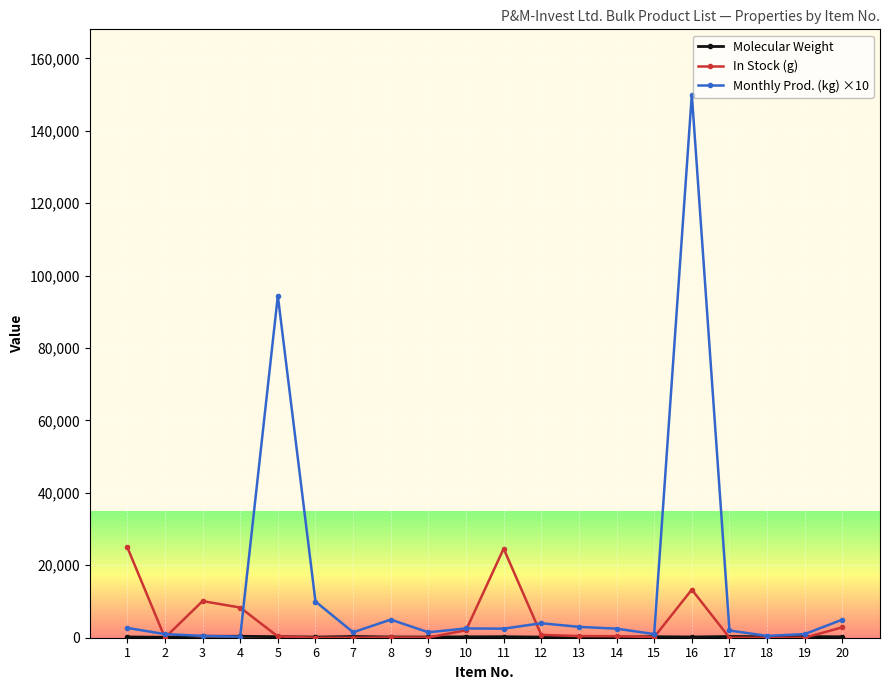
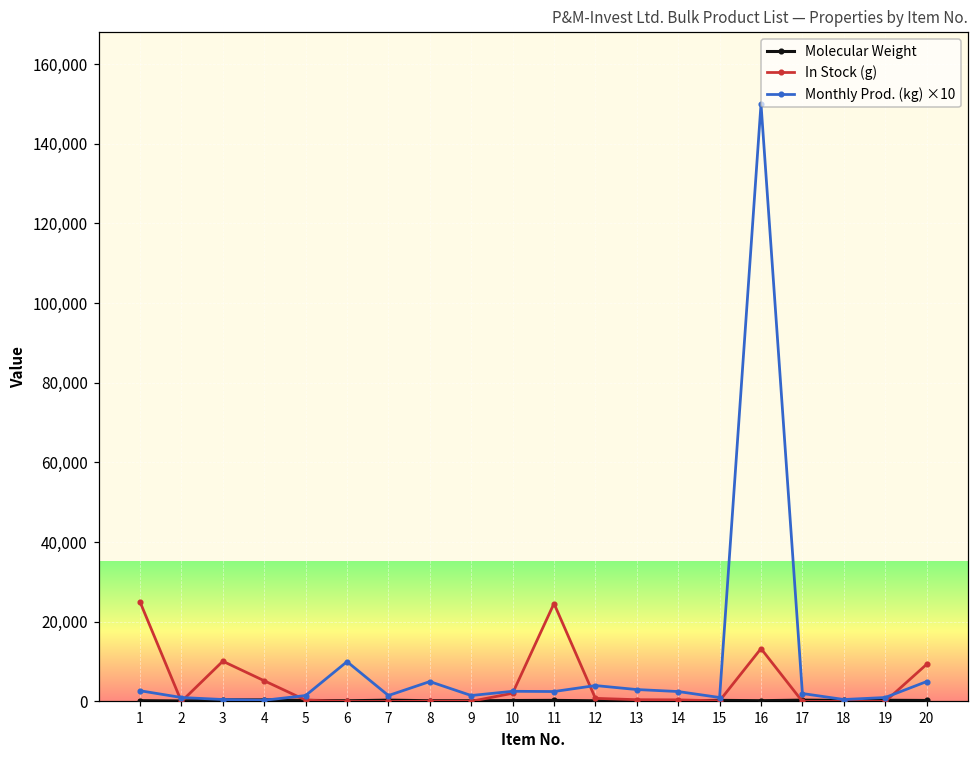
In Stock (g), 4: 8,000 -> 5,000
Monthly Prod. (kg) ×10, 5: 94,000 -> 2,000
In Stock (g), 20: 3,000 -> 9,000
